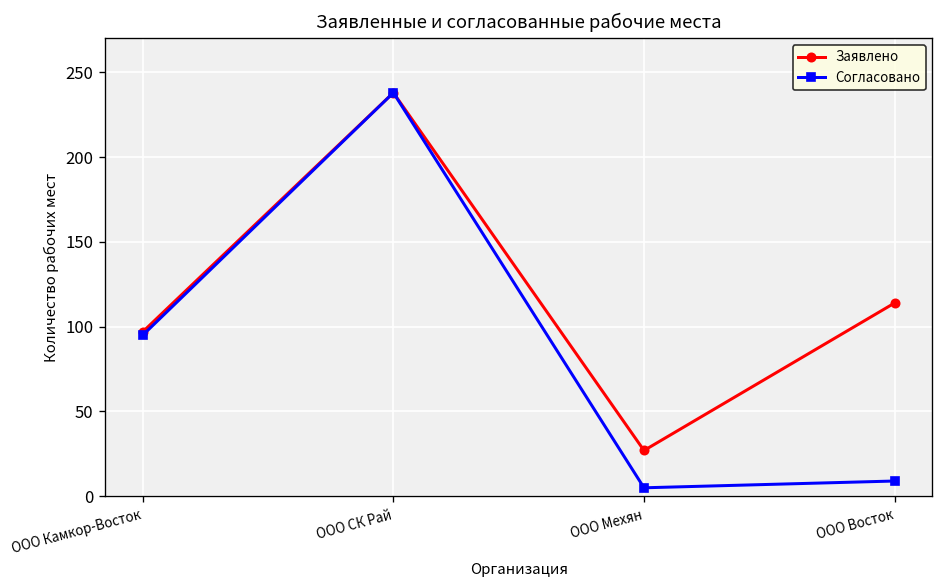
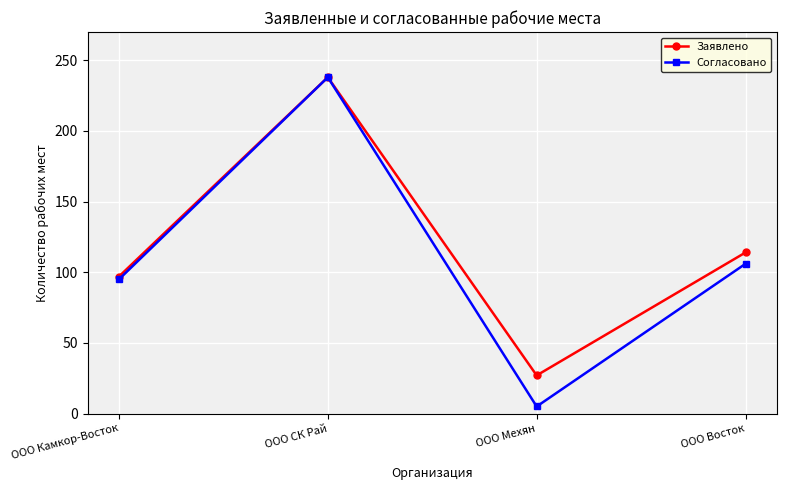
Согласовано, ООО Восток: 9 -> 106
